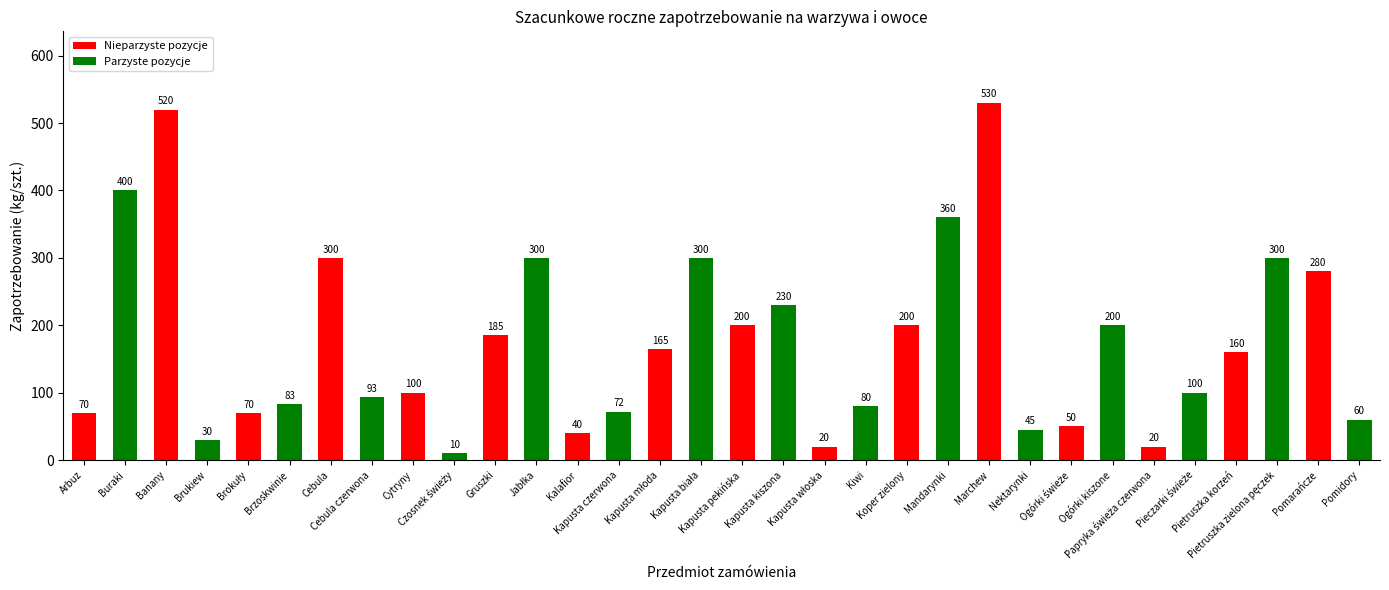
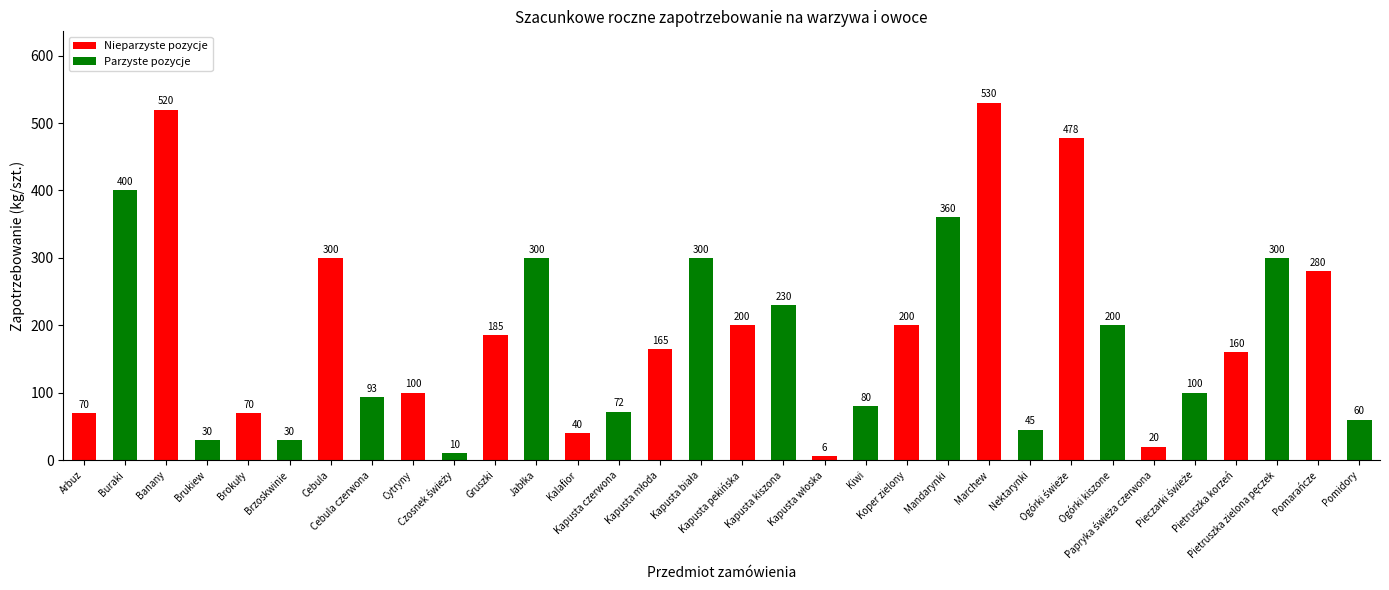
Brzoskwinie: 83 -> 30
Kapusta włoska: 20 -> 6
Ogórki świeże: 50 -> 478
